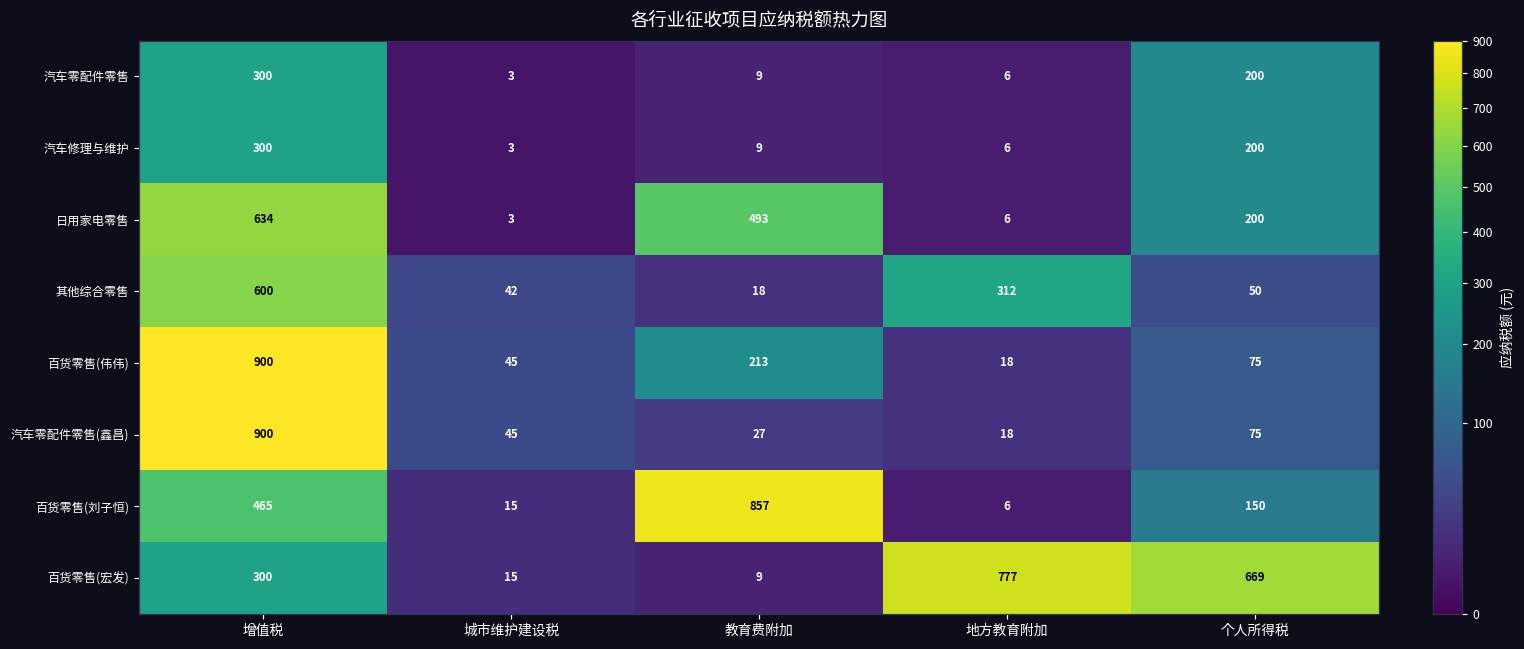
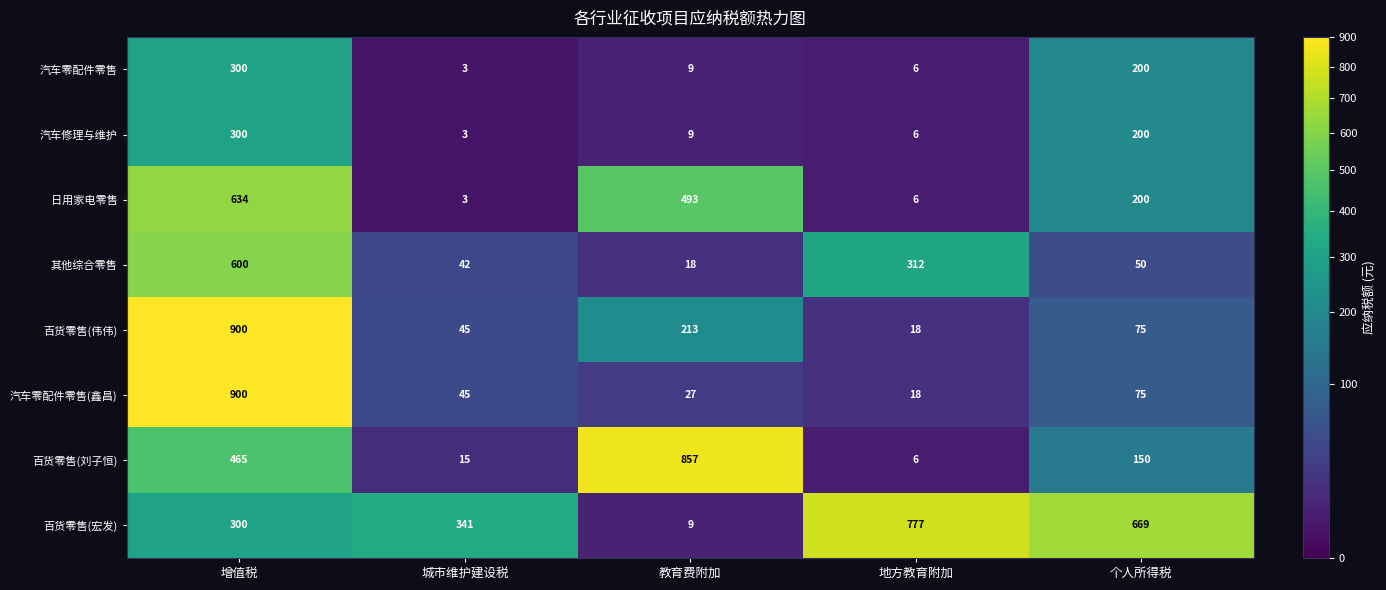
百货零售(宏发), 城市维护建设税: 15 -> 341
